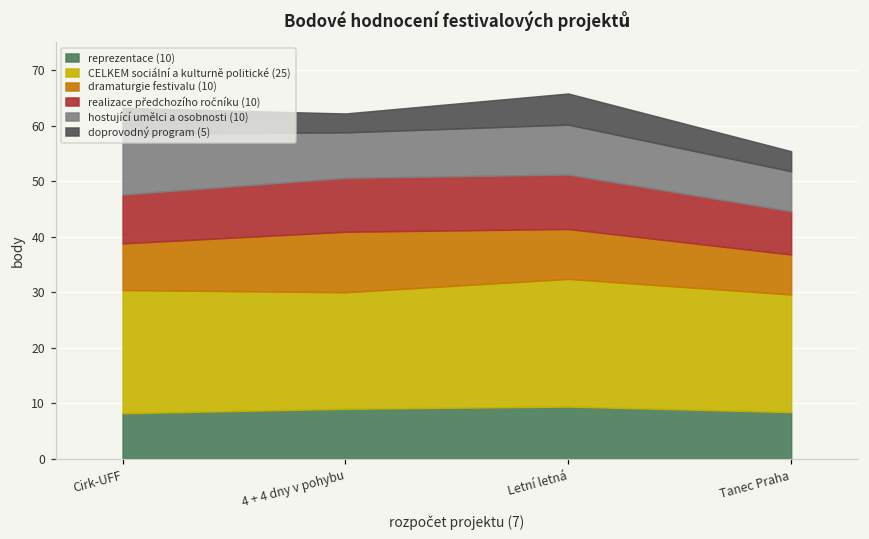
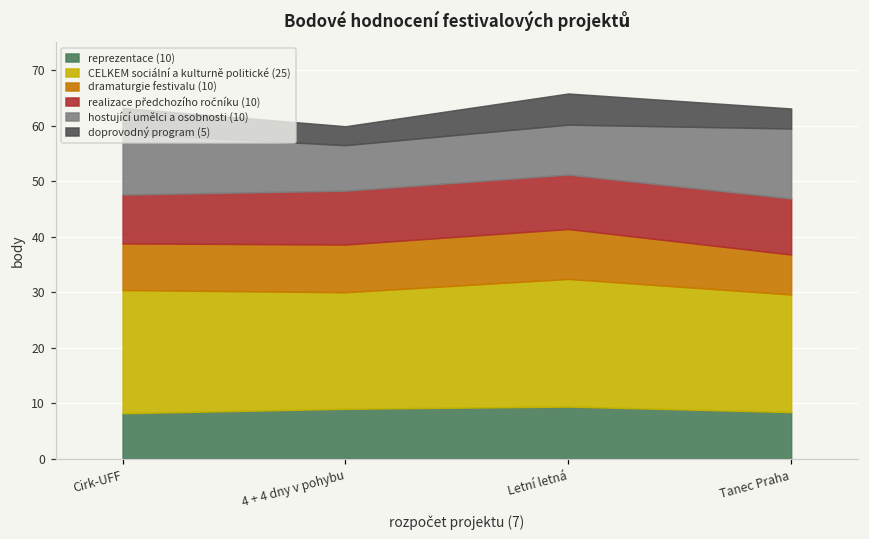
dramaturgie festivalu (10), 4 + 4 dny v pohybu: 11 -> 9
realizace předchozího ročníku (10), Tanec Praha: 8 -> 10
hostující umělci a osobnosti (10), Tanec Praha: 7 -> 13
